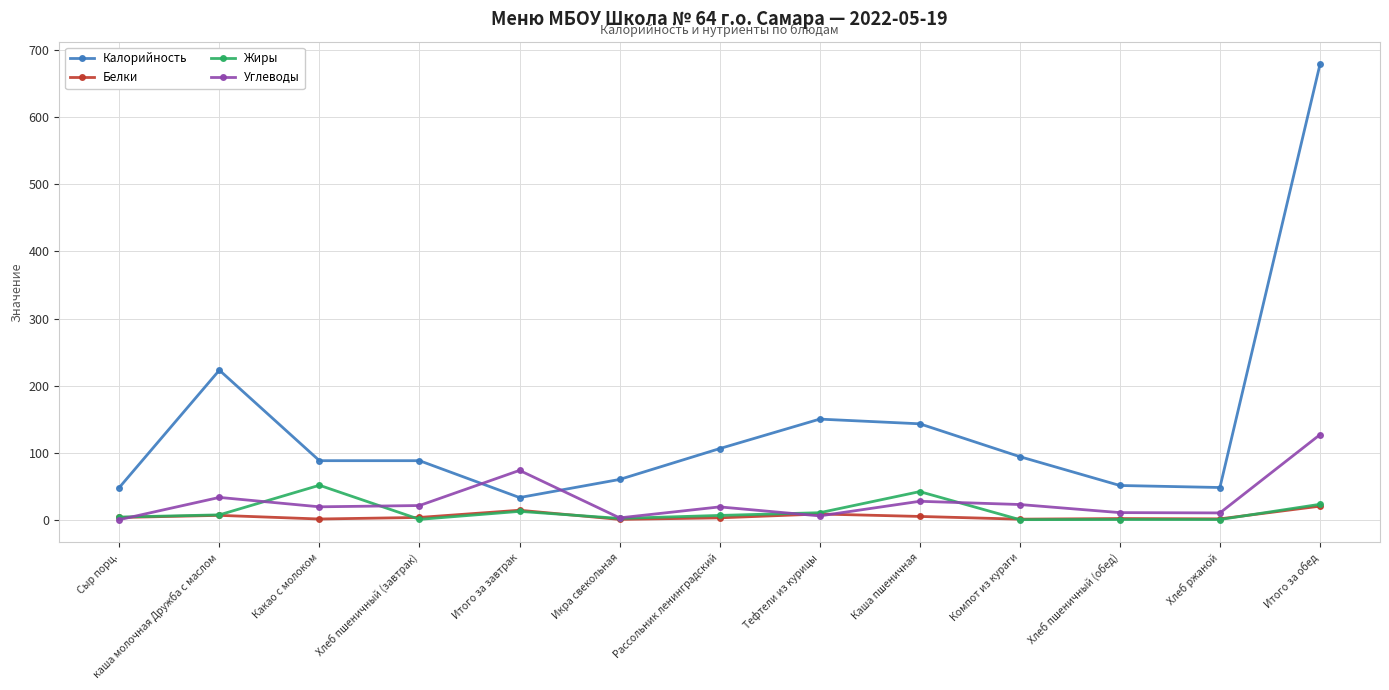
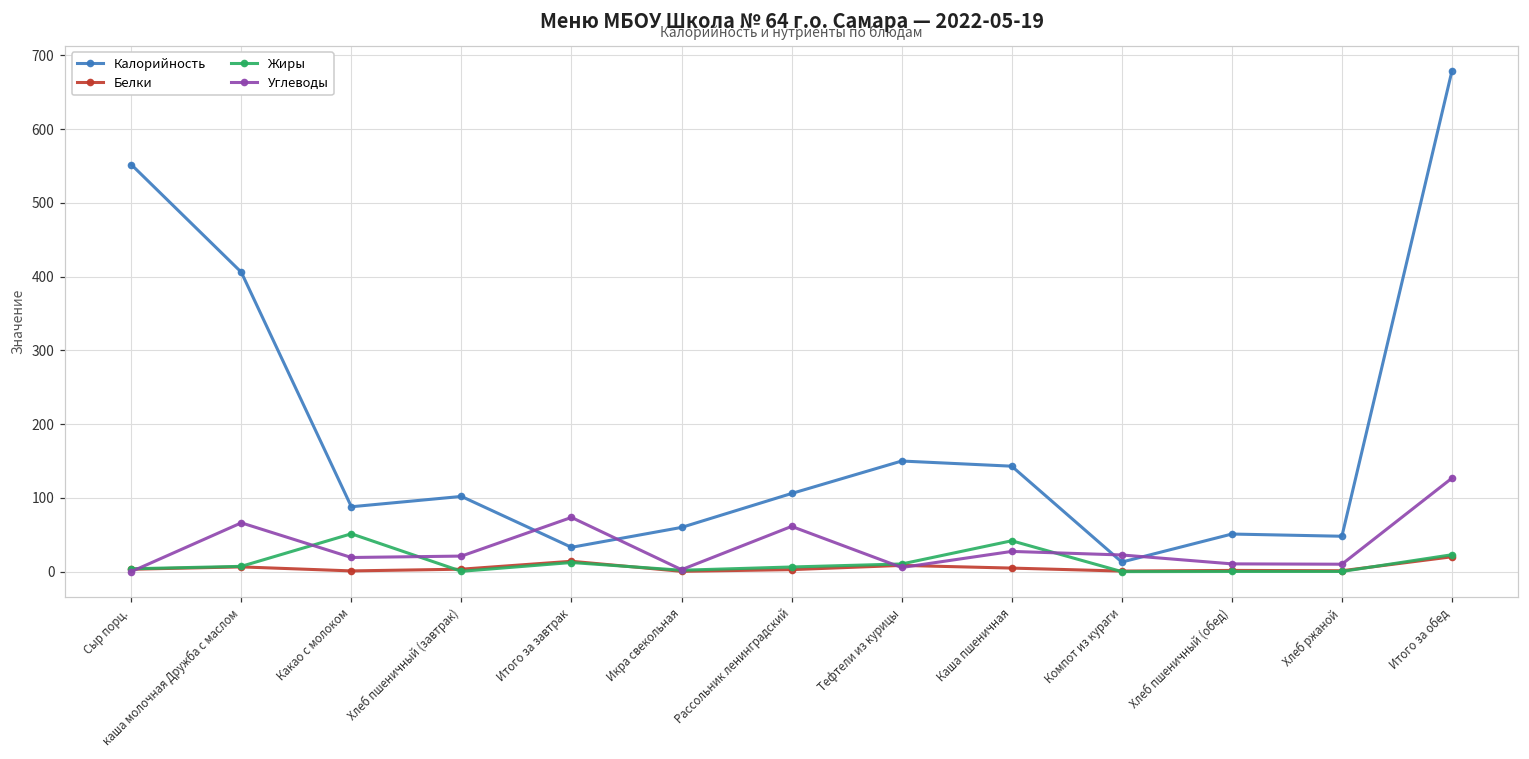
Калорийность, Сыр порц.: 50 -> 550
Калорийность, каша молочная Дружба с маслом: 220 -> 410
Углеводы, каша молочная Дружба с маслом: 30 -> 70
Калорийность, Хлеб пшеничный (завтрак): 90 -> 100
Углеводы, Рассольник ленинградский: 20 -> 60
Калорийность, Компот из кураги: 90 -> 10
